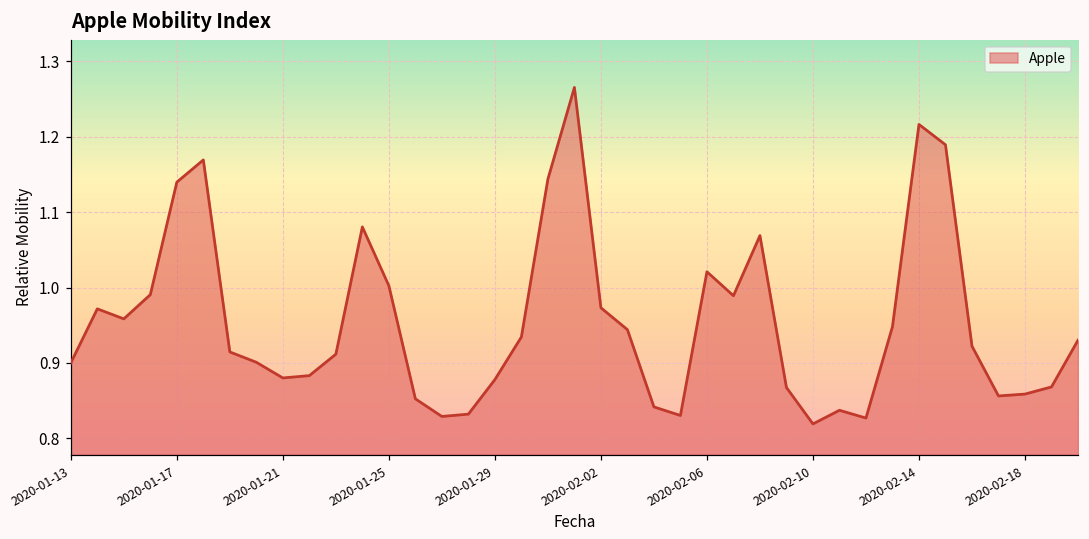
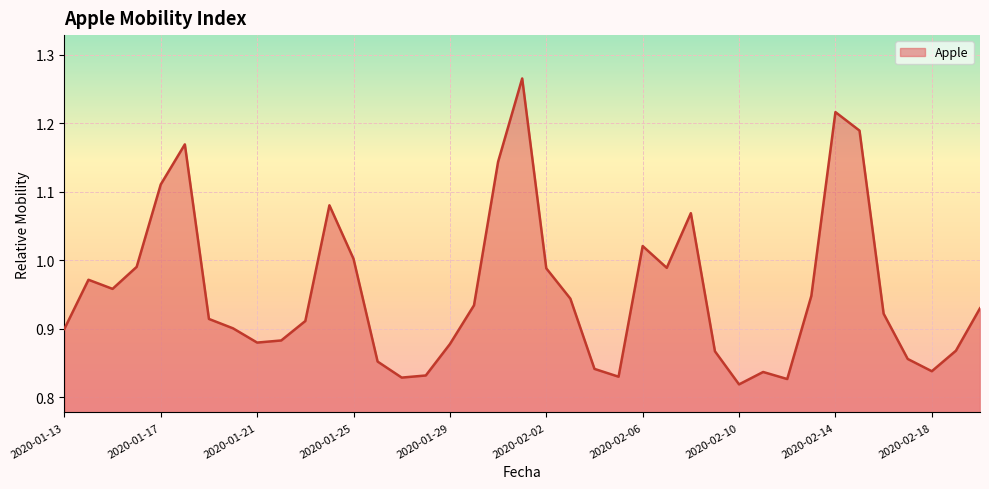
2020-01-17: 1.14 -> 1.11
2020-02-02: 0.97 -> 0.99
2020-02-18: 0.86 -> 0.84
